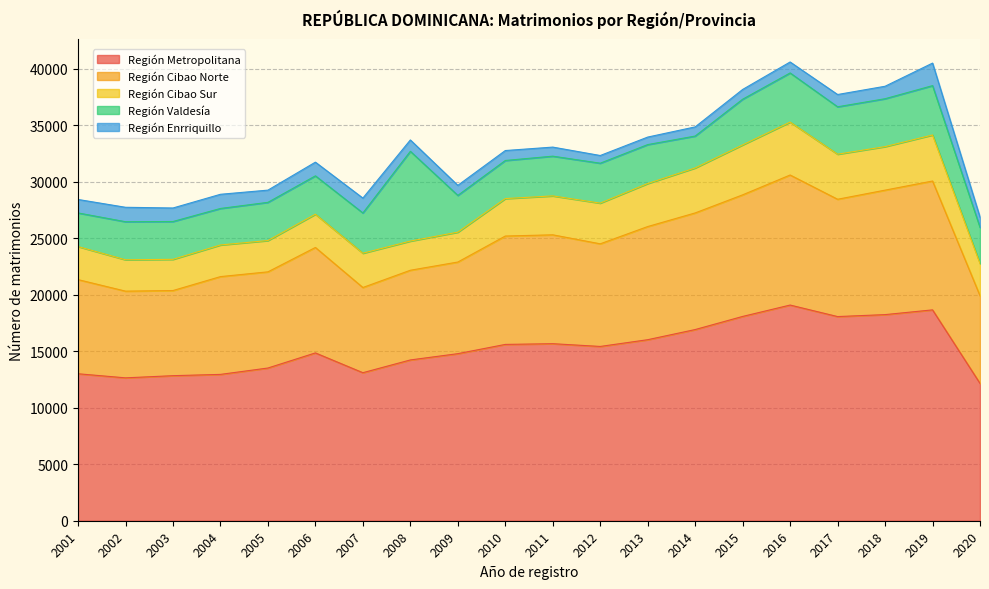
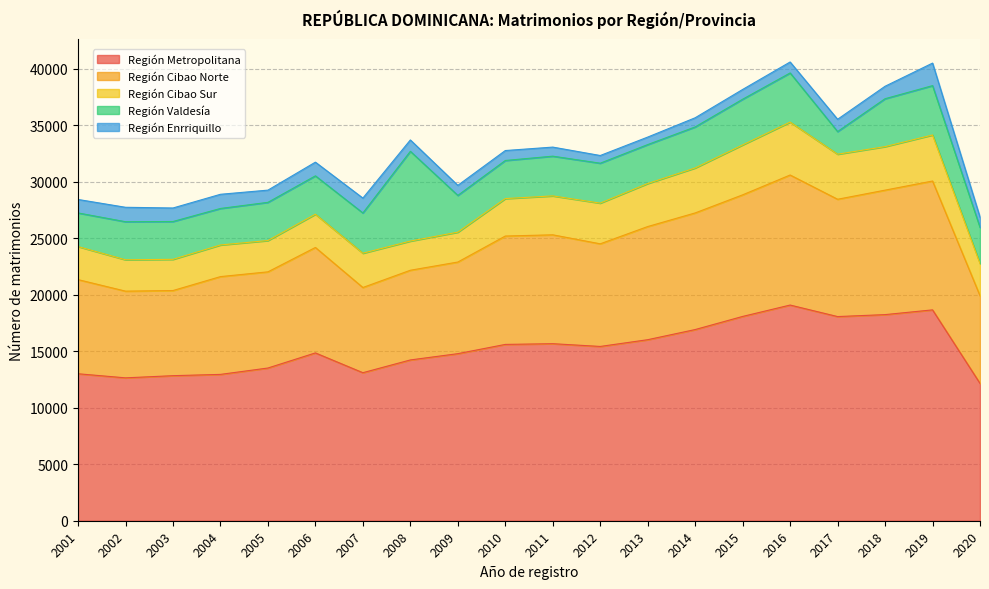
Región Valdesía, 2014: 2800 -> 3600
Región Valdesía, 2017: 4200 -> 2000
